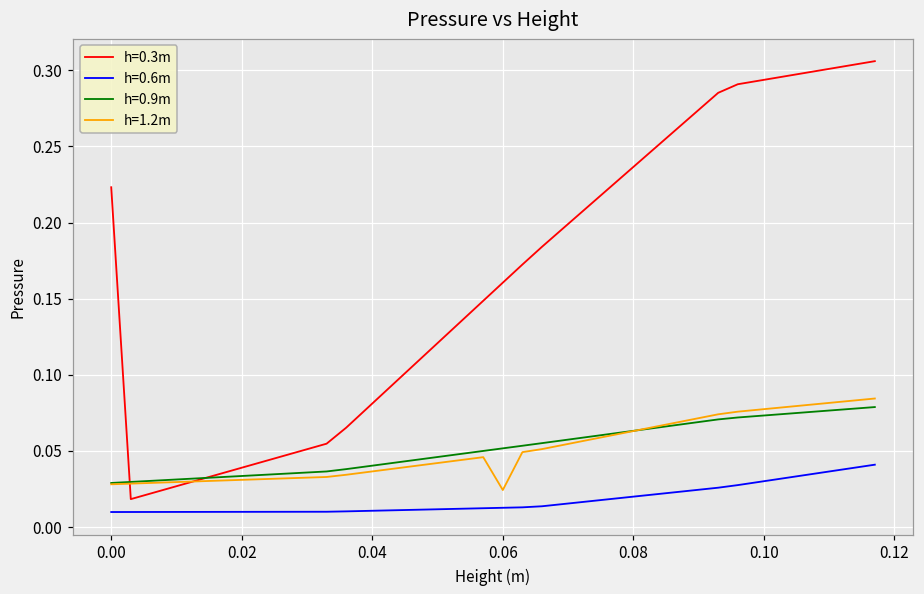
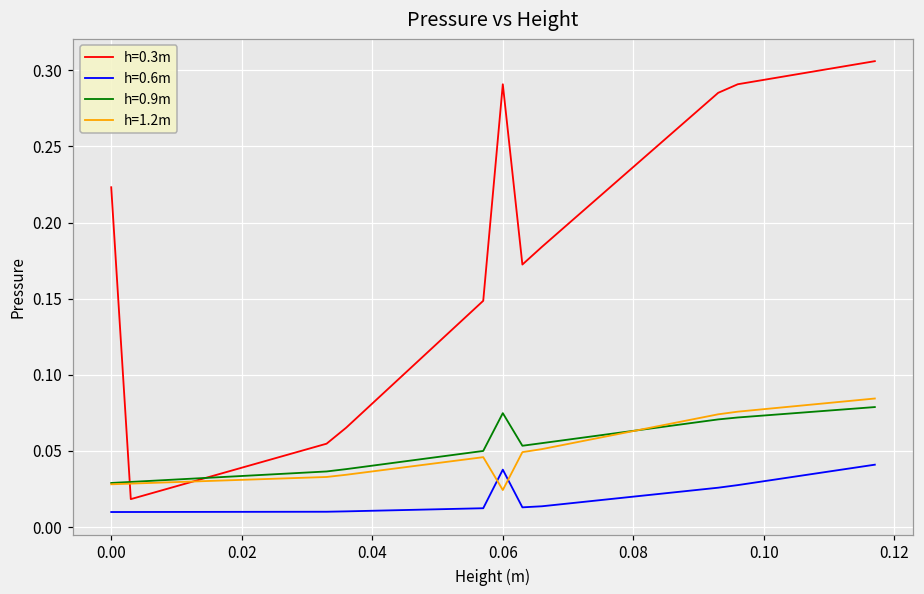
h=0.3m, 0.06: 0.161 -> 0.291
h=0.6m, 0.06: 0.013 -> 0.038
h=0.9m, 0.06: 0.052 -> 0.075
